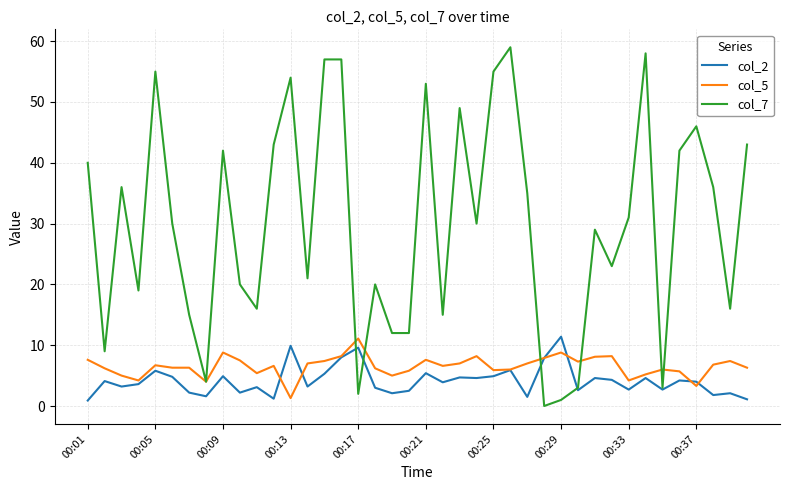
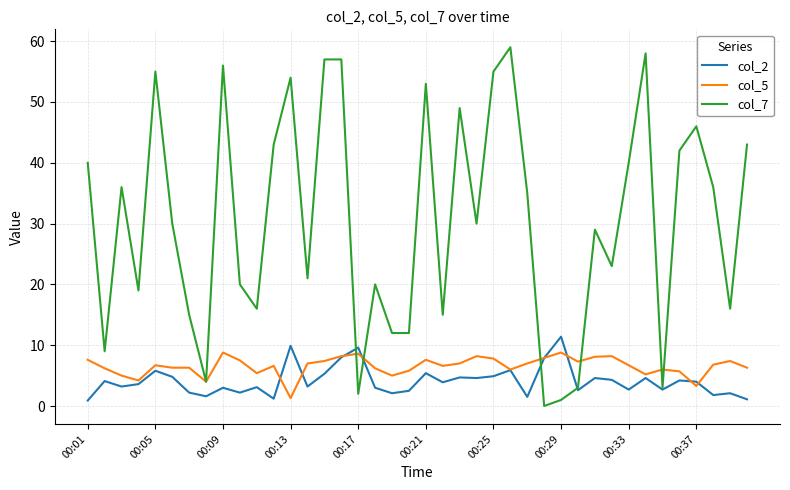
col_2, 00:09: 5 -> 3
col_7, 00:09: 42 -> 56
col_5, 00:17: 11 -> 9
col_5, 00:25: 6 -> 8
col_5, 00:33: 4 -> 7
col_7, 00:33: 31 -> 40
